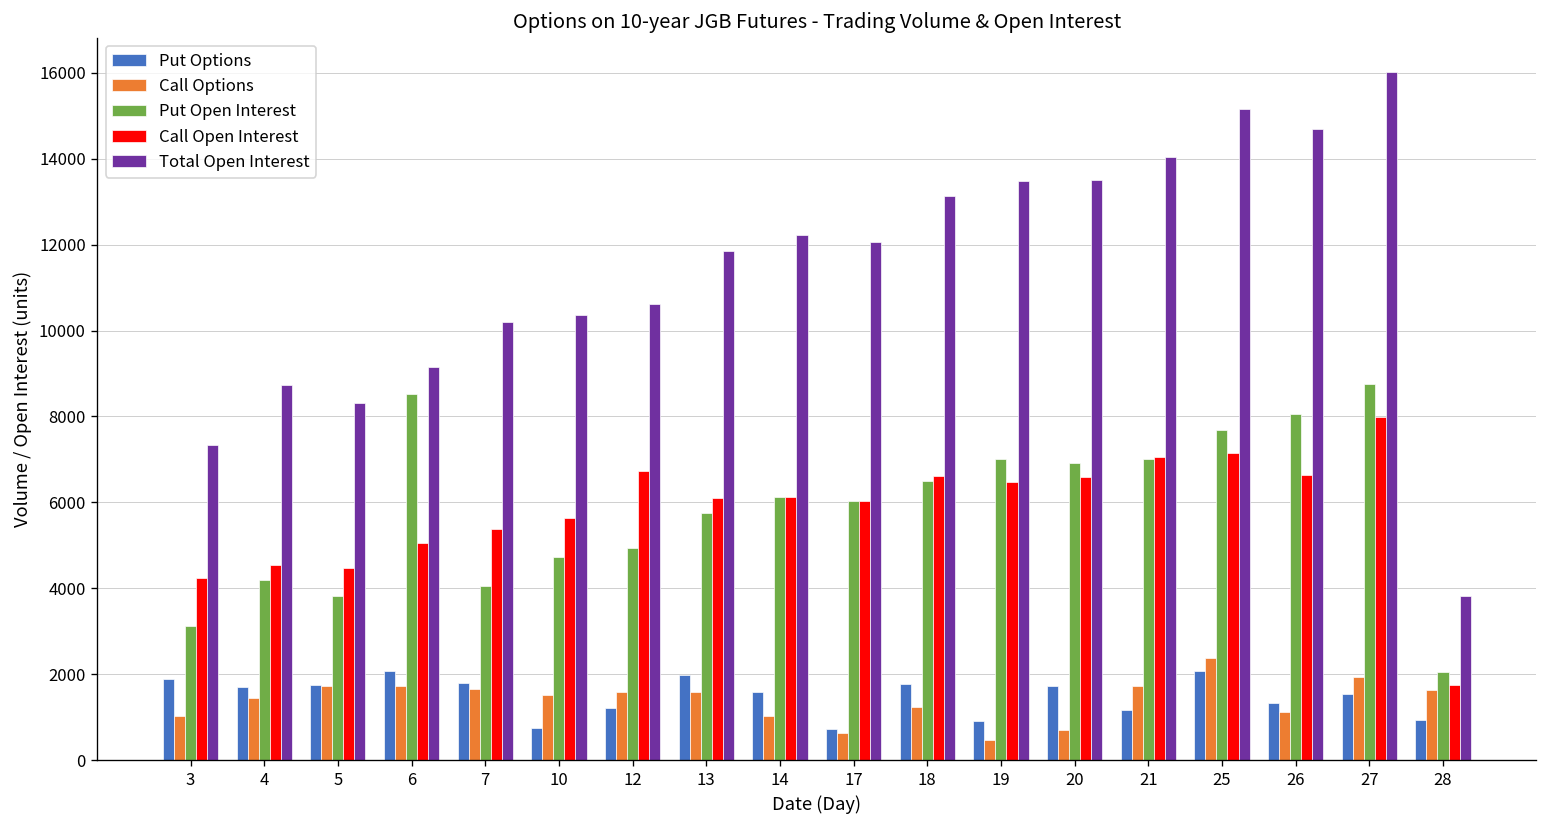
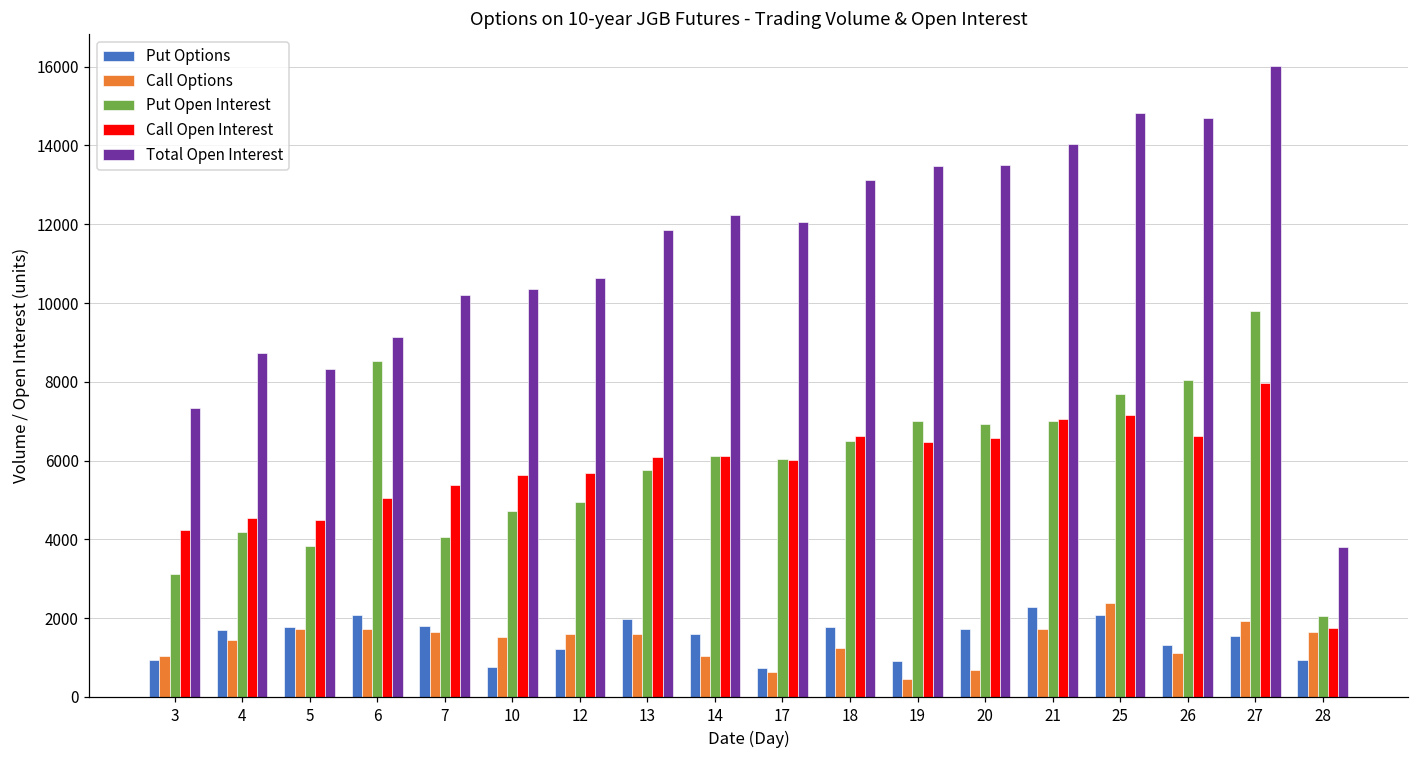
Put Options, 3: 1900 -> 900
Call Open Interest, 12: 6700 -> 5700
Put Options, 21: 1200 -> 2300
Total Open Interest, 25: 15200 -> 14800
Put Open Interest, 27: 8800 -> 9800
